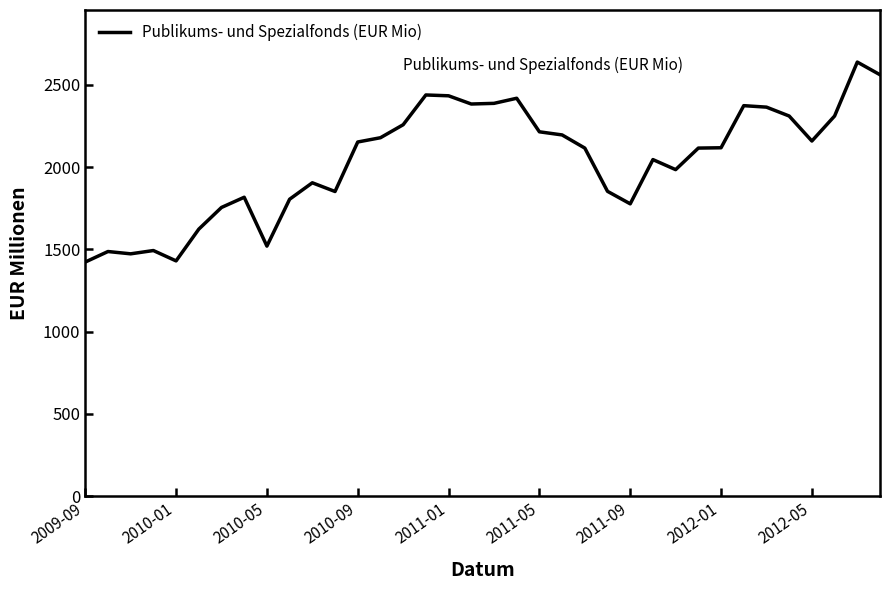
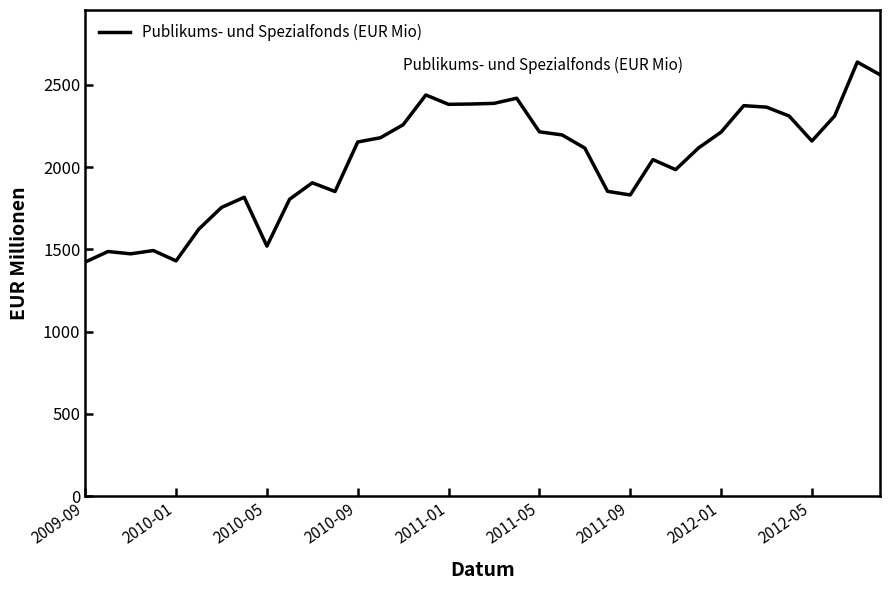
2011-01: 2430 -> 2380
2011-09: 1780 -> 1830
2012-01: 2120 -> 2210
